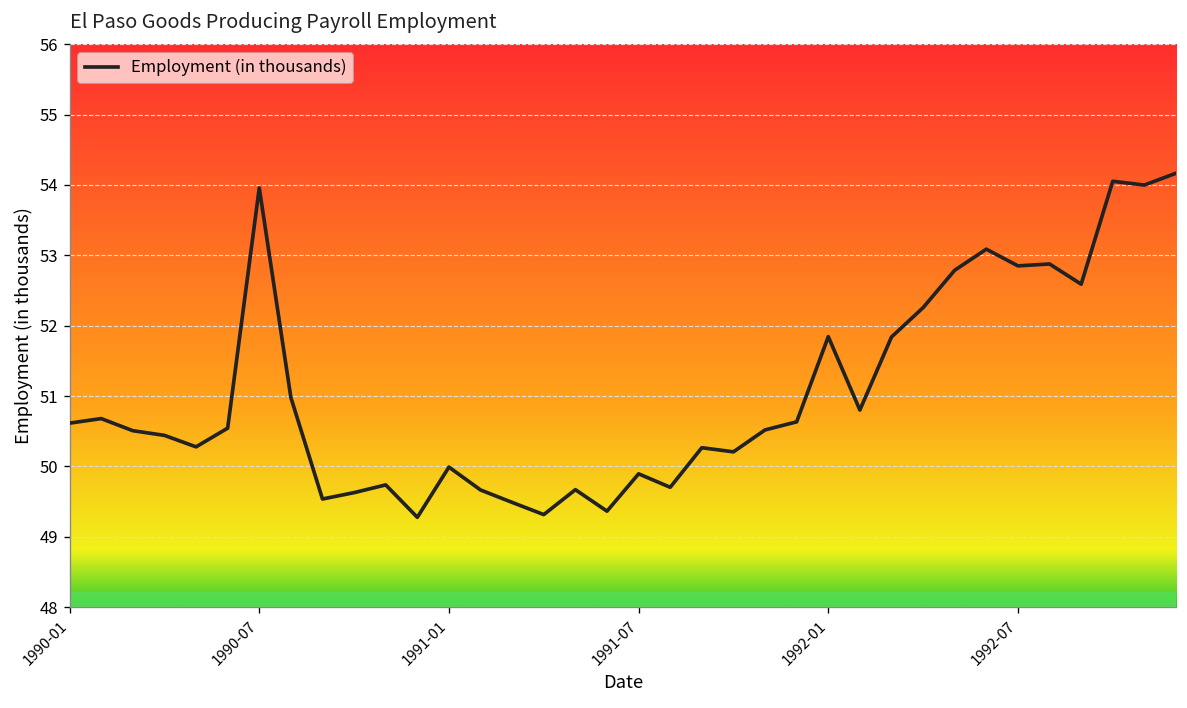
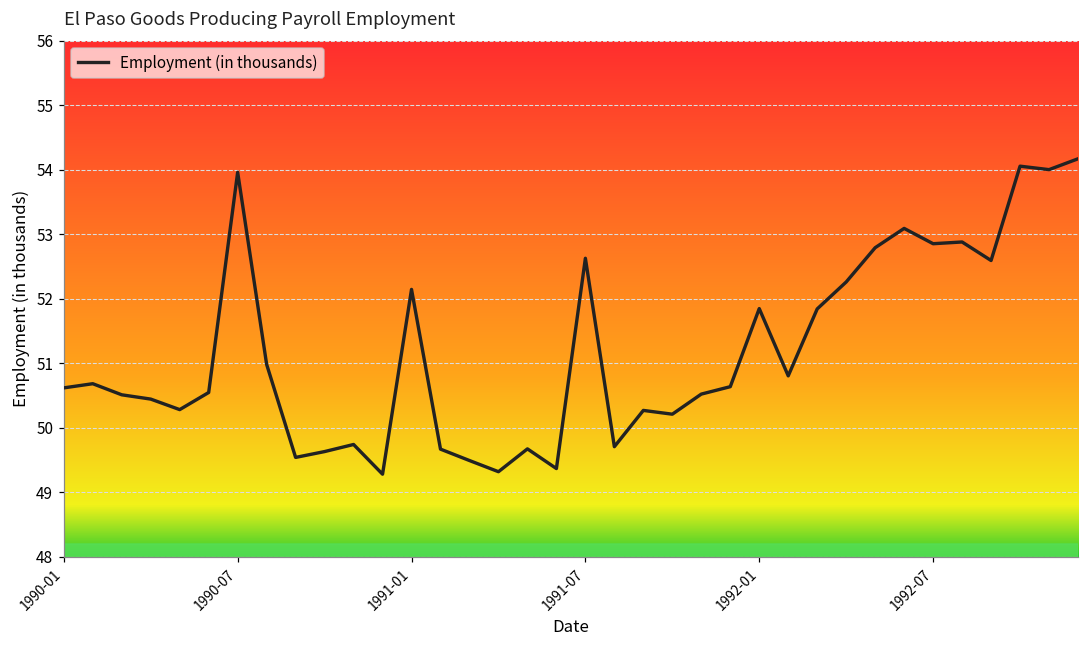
1991-01: 50.0 -> 52.1
1991-07: 49.9 -> 52.6
